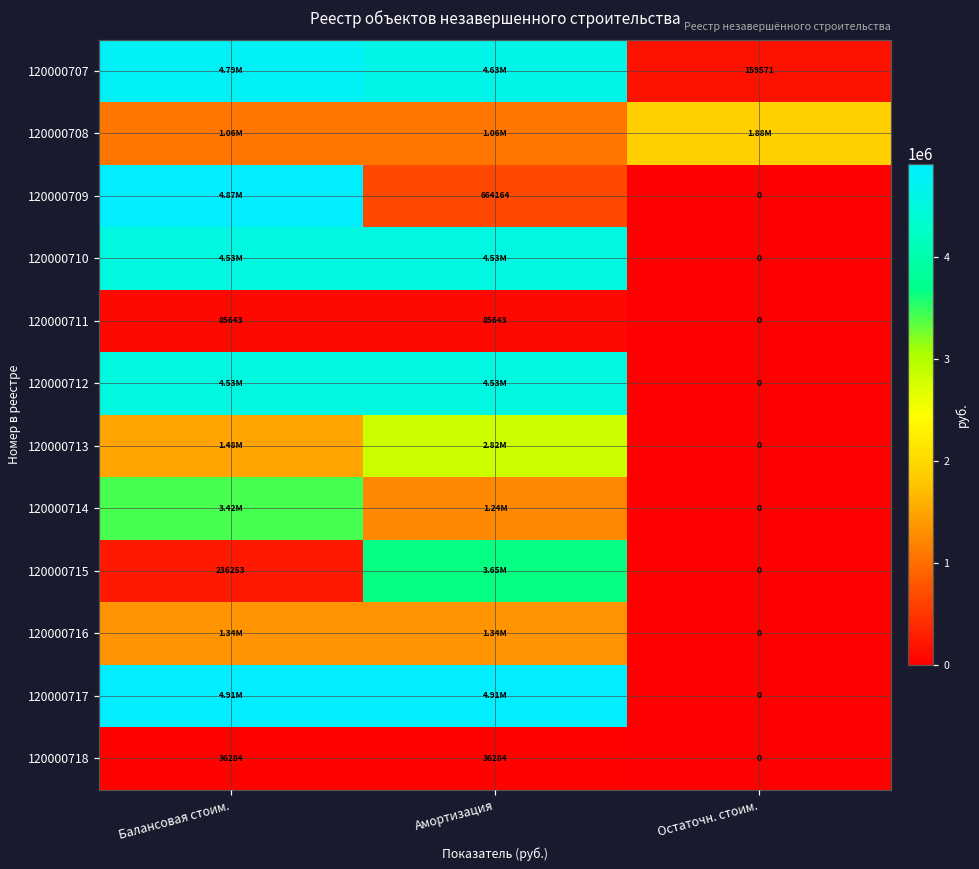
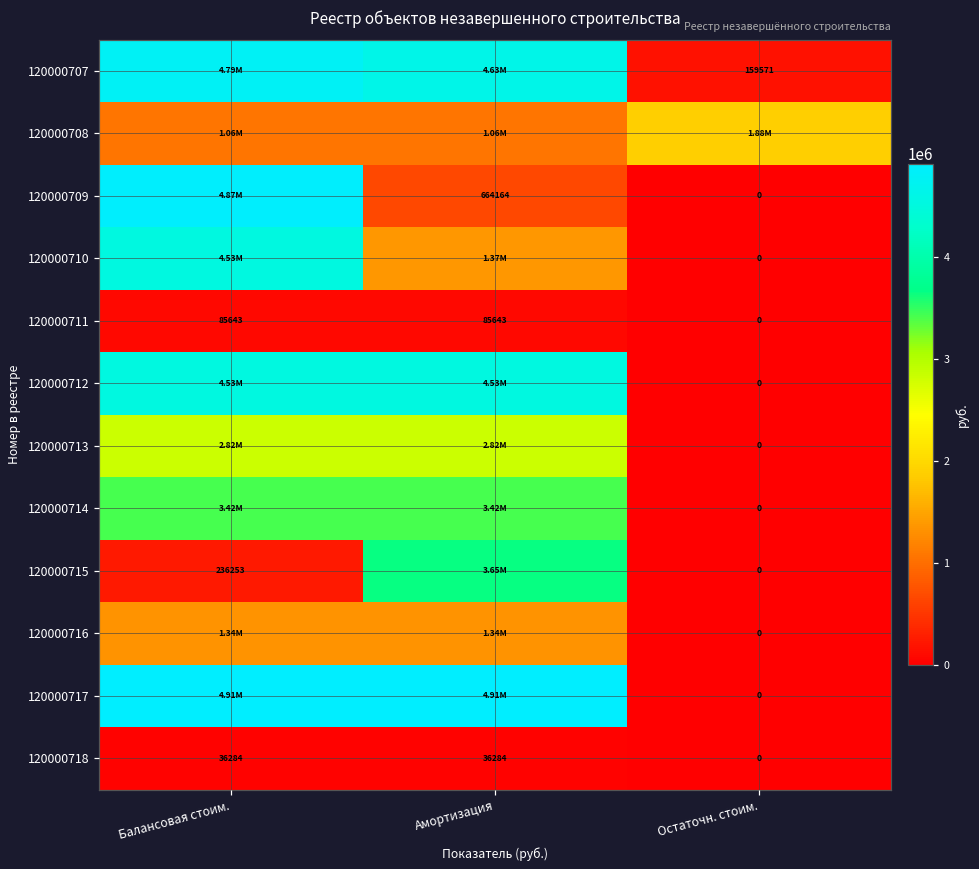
120000710, Амортизация: 4.53M -> 1.37M
120000713, Балансовая стоим.: 1.48M -> 2.82M
120000714, Амортизация: 1.24M -> 3.42M
